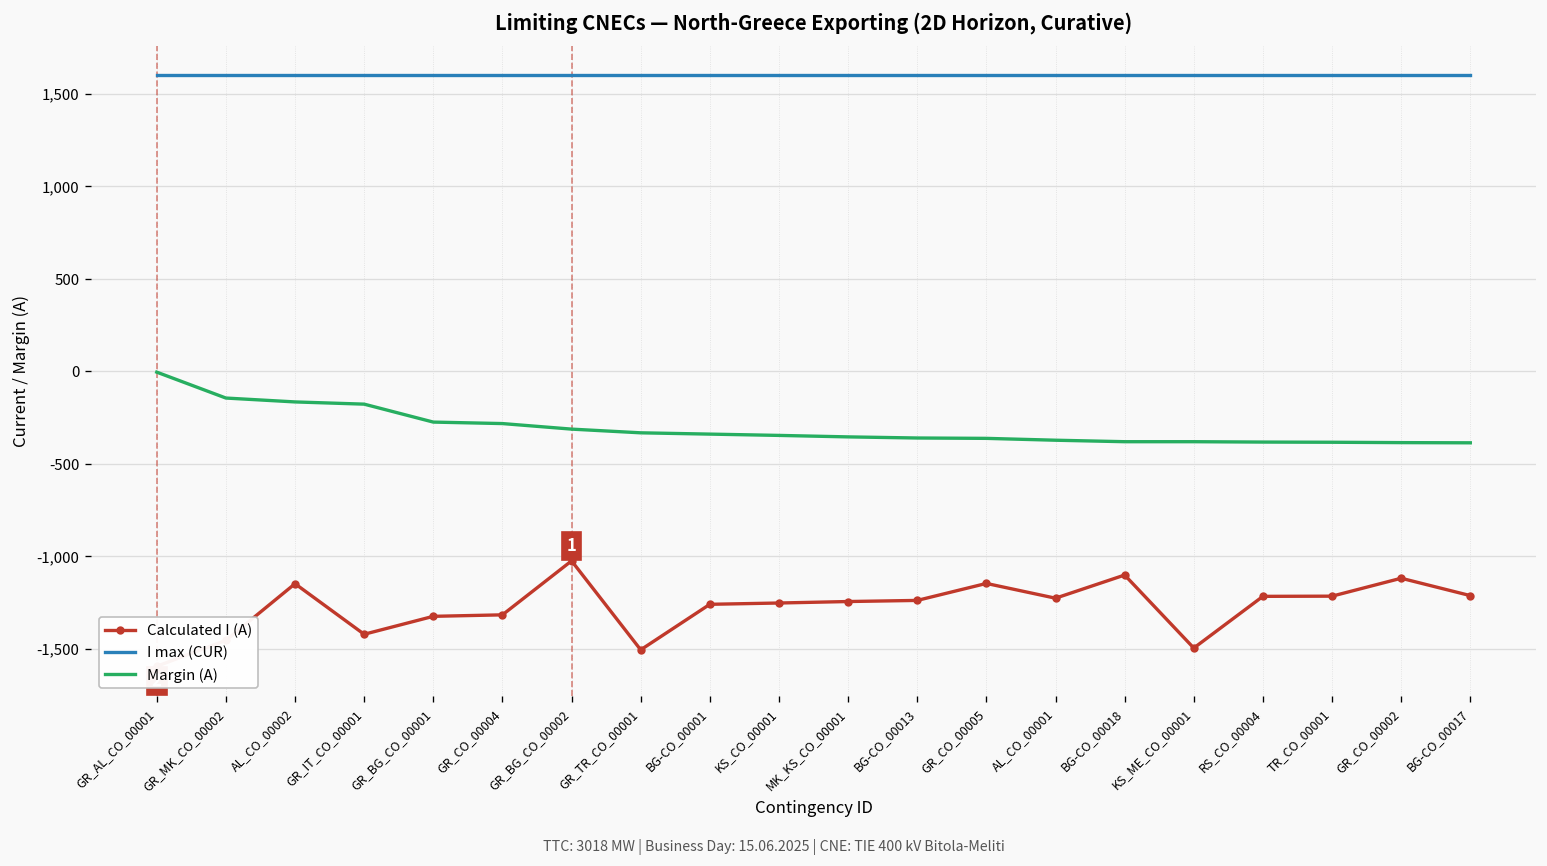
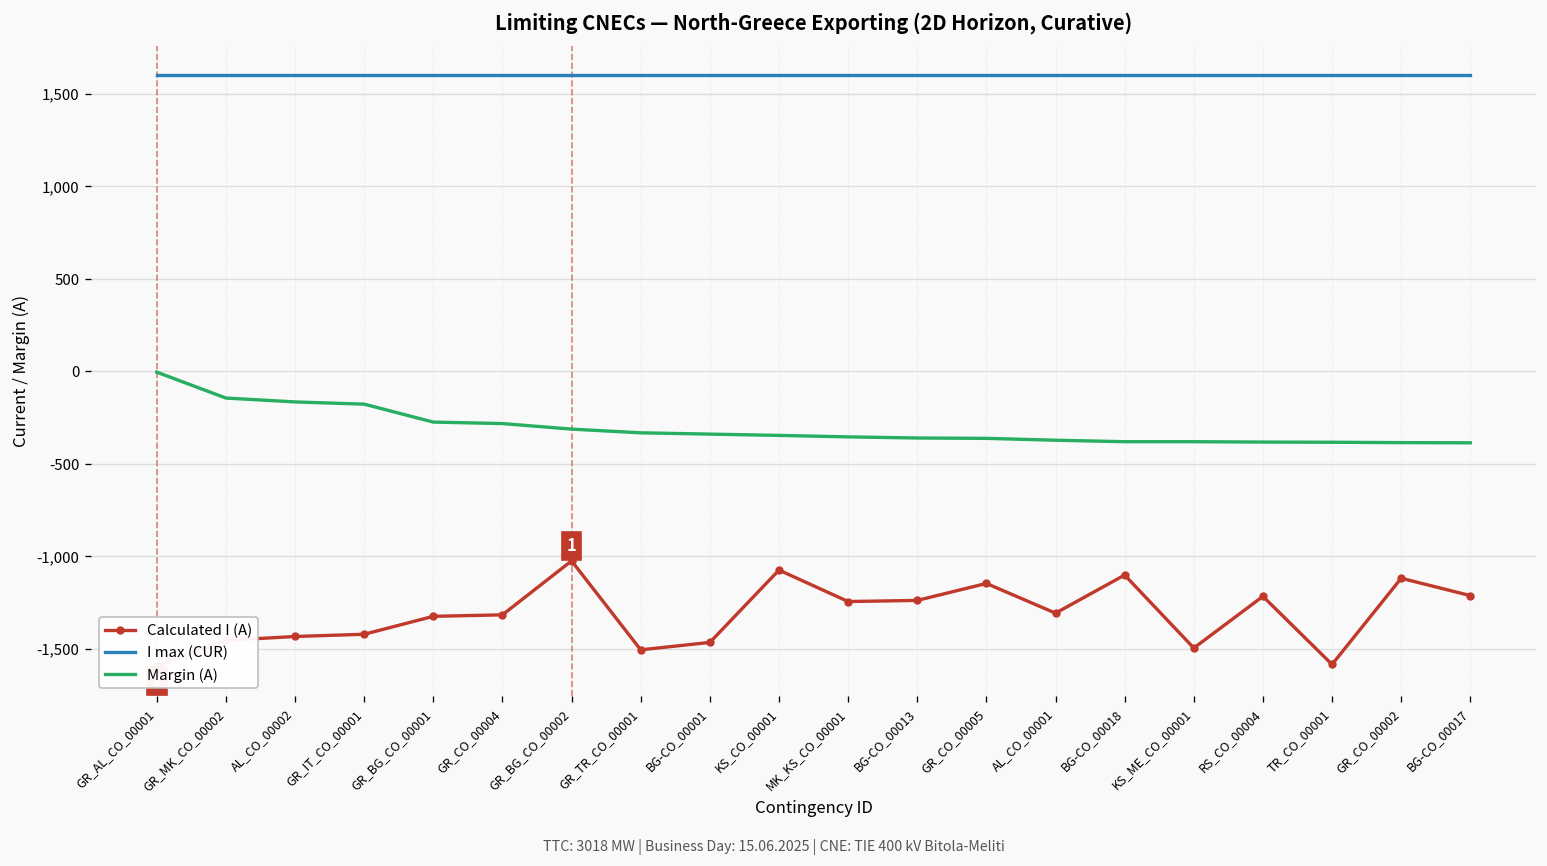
Calculated I (A), AL_CO_00002: -1,150 -> -1,430
Calculated I (A), BG-CO_00001: -1,260 -> -1,470
Calculated I (A), KS_CO_00001: -1,250 -> -1,070
Calculated I (A), AL_CO_00001: -1,230 -> -1,310
Calculated I (A), TR_CO_00001: -1,220 -> -1,590
